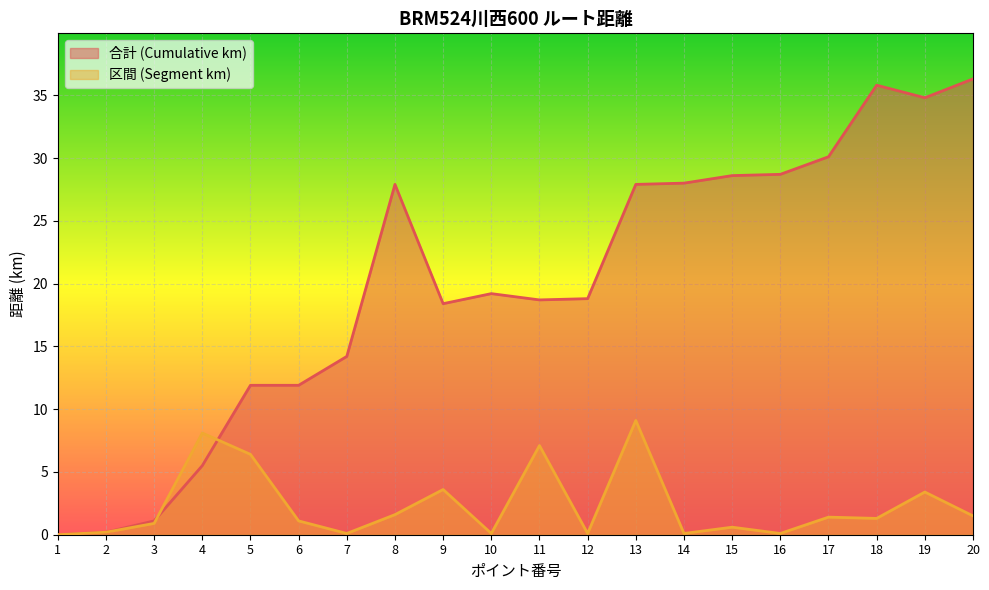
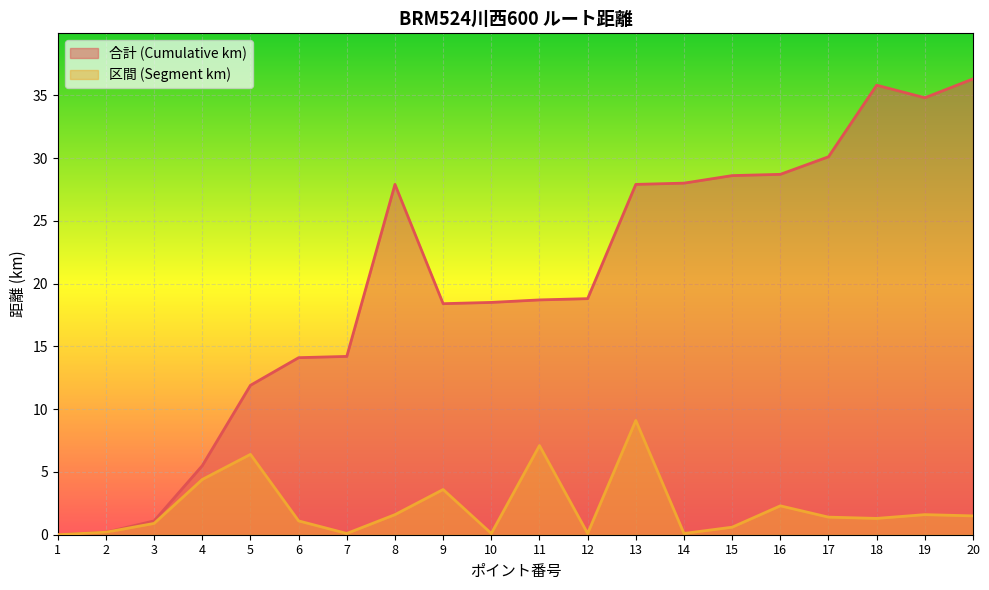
区間 (Segment km), 4: 8.1 -> 4.4
合計 (Cumulative km), 6: 11.9 -> 14.1
合計 (Cumulative km), 10: 19.2 -> 18.5
区間 (Segment km), 16: 0.1 -> 2.3
区間 (Segment km), 19: 3.4 -> 1.6
